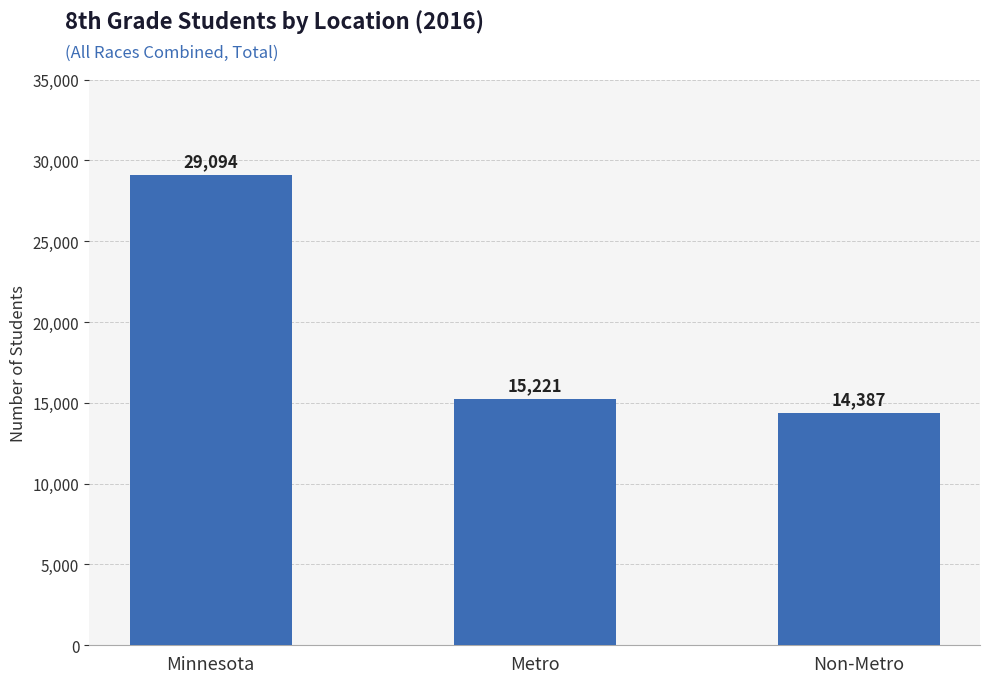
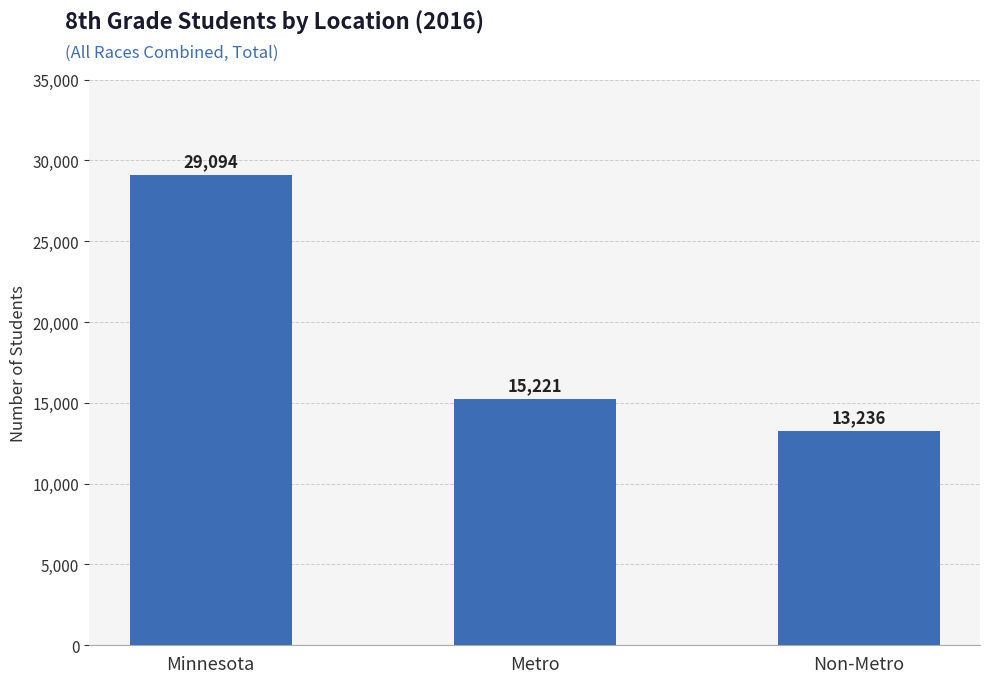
Non-Metro: 14,387 -> 13,236
